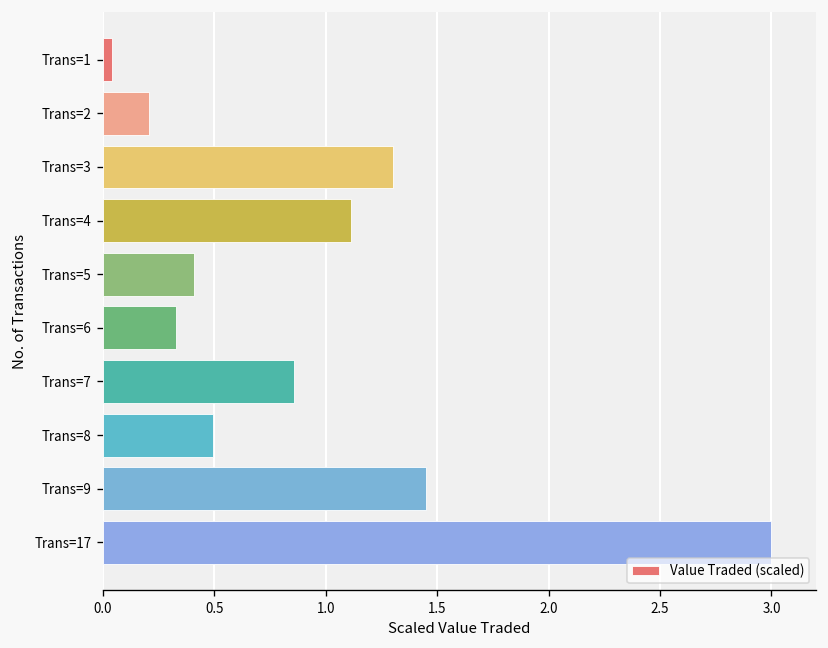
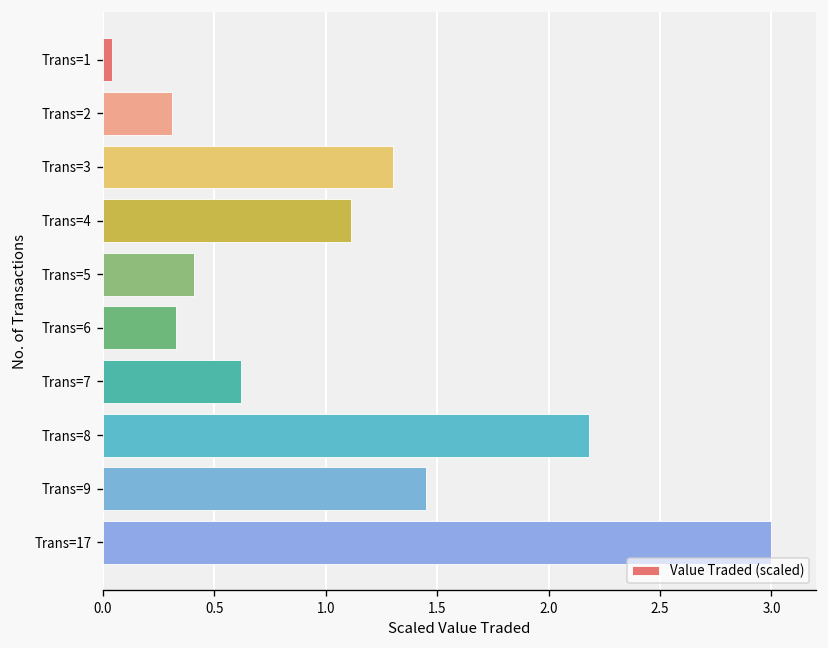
Trans=2: 0.21 -> 0.31
Trans=7: 0.86 -> 0.62
Trans=8: 0.49 -> 2.18
